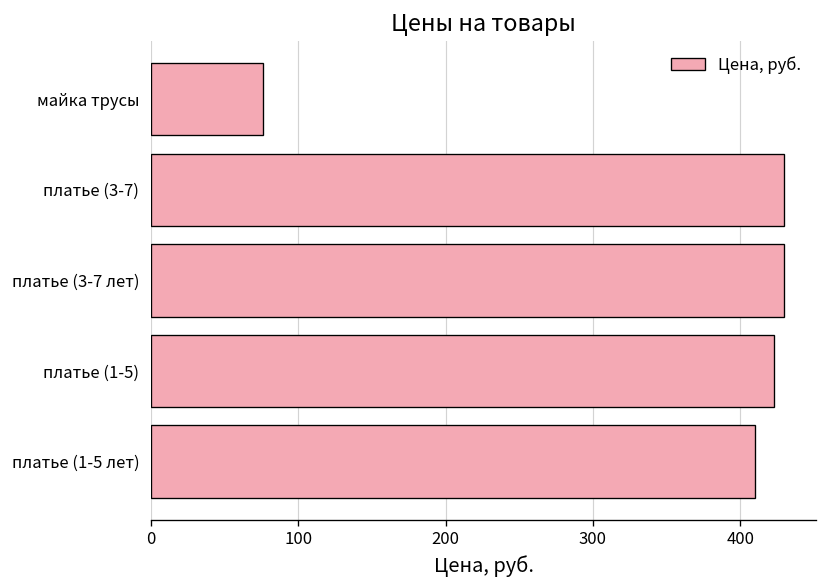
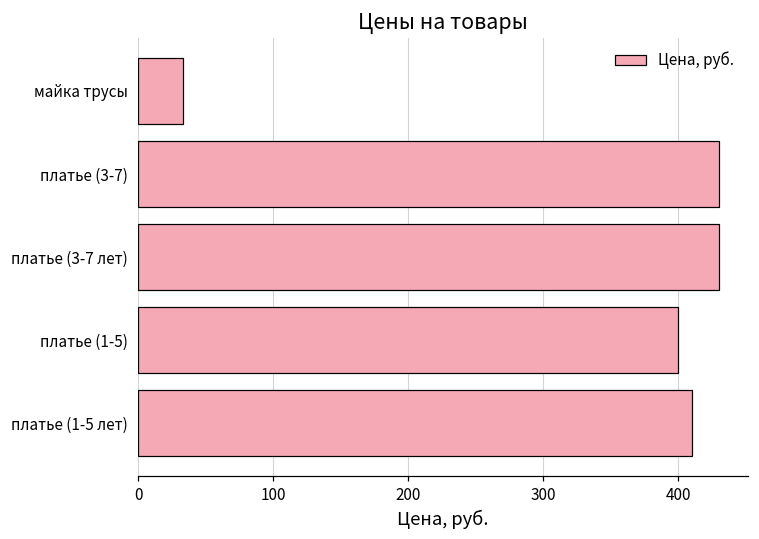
майка трусы: 76 -> 33
платье (1-5): 423 -> 400
